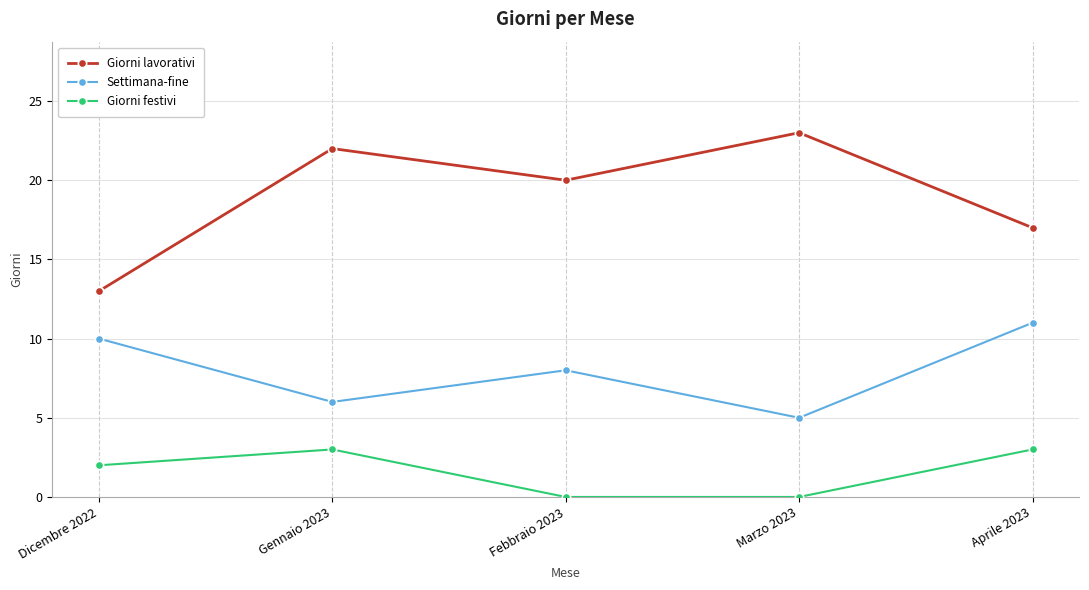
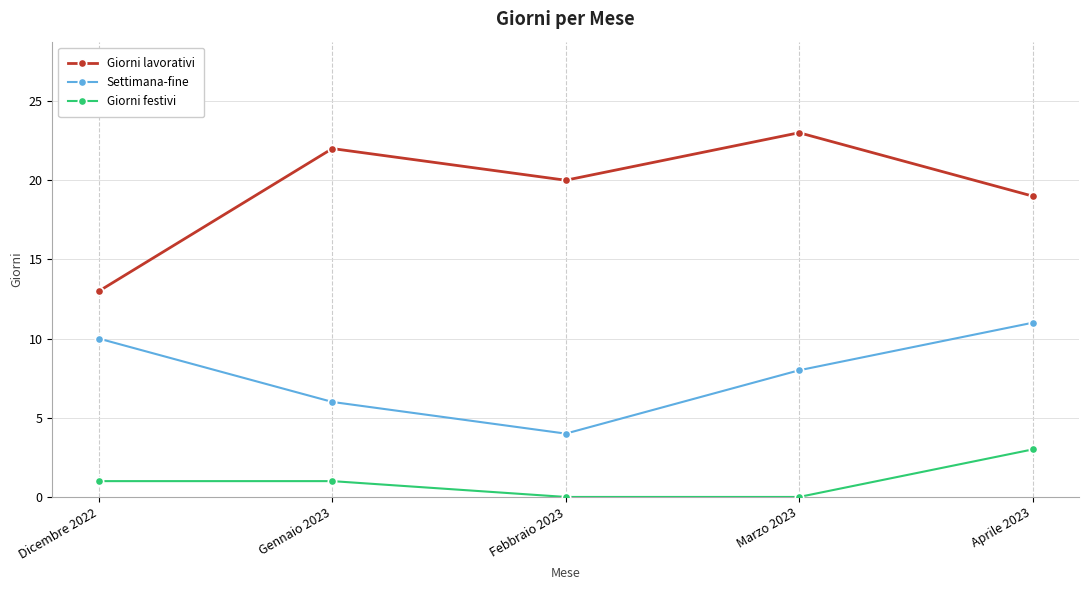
Giorni festivi, Dicembre 2022: 2 -> 1
Giorni festivi, Gennaio 2023: 3 -> 1
Settimana-fine, Febbraio 2023: 8 -> 4
Settimana-fine, Marzo 2023: 5 -> 8
Giorni lavorativi, Aprile 2023: 17 -> 19
